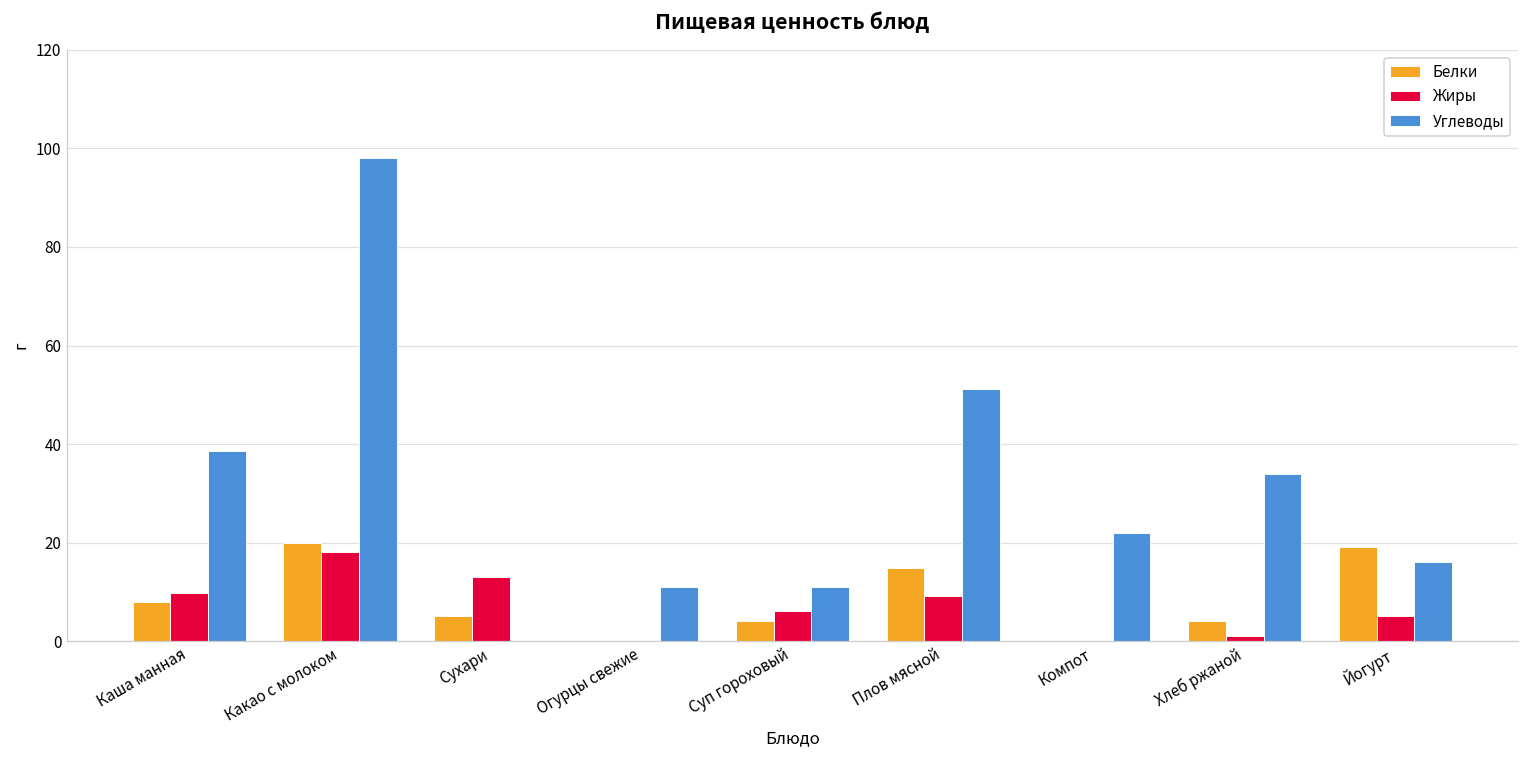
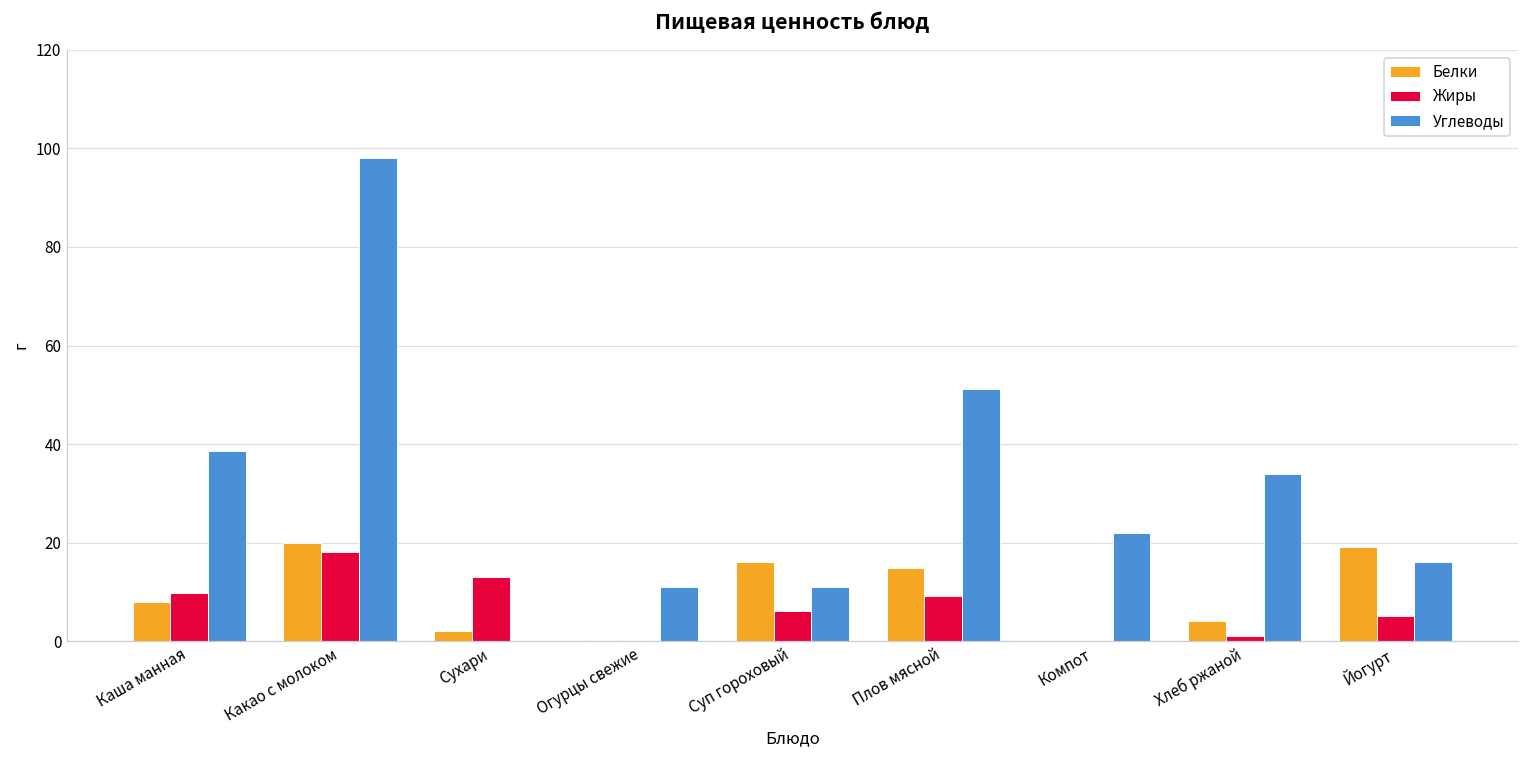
Белки, Сухари: 5 -> 2
Белки, Суп гороховый: 4 -> 16
